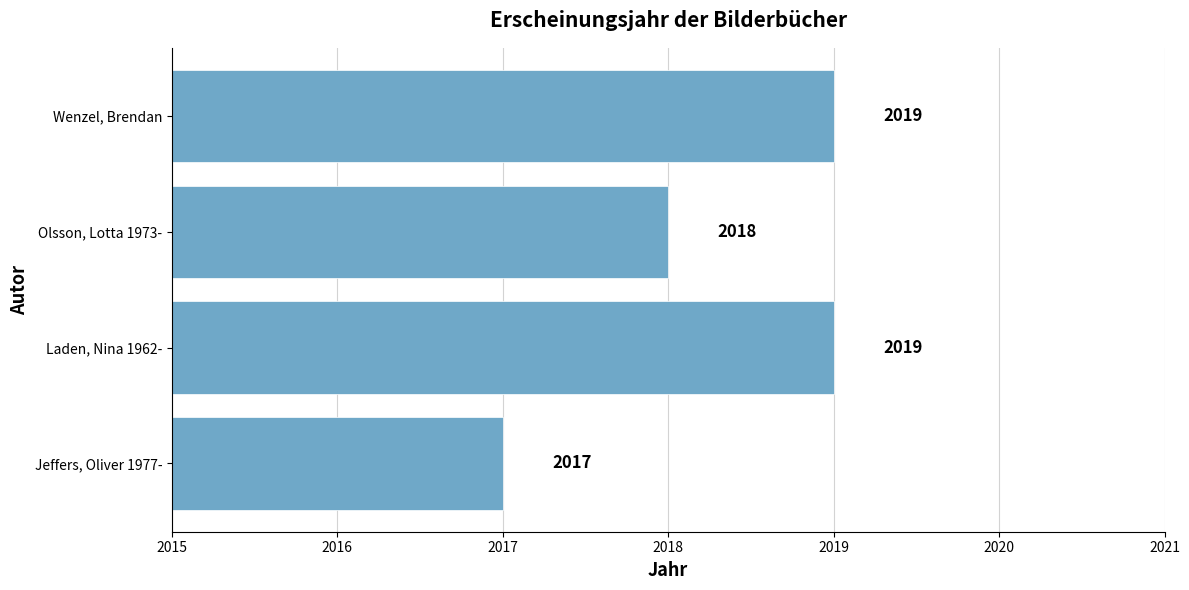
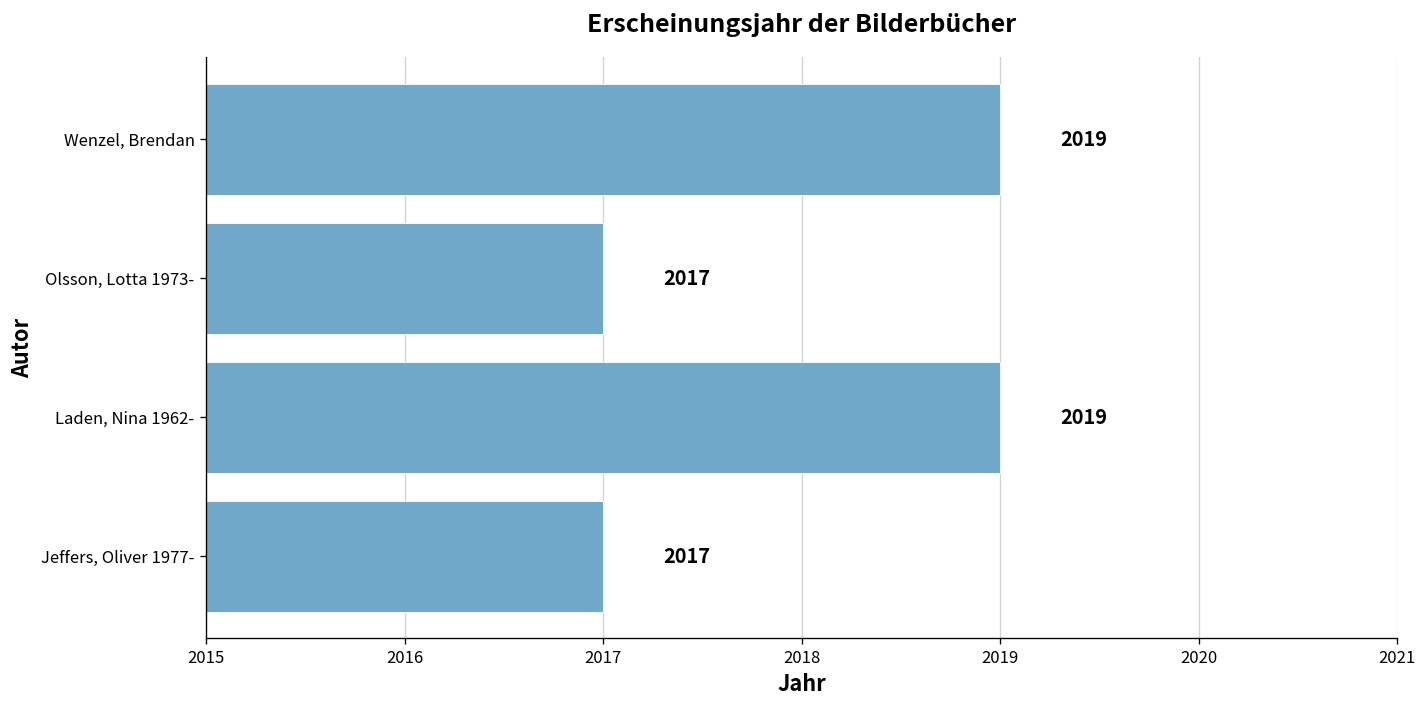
Olsson, Lotta 1973-: 2018 -> 2017
